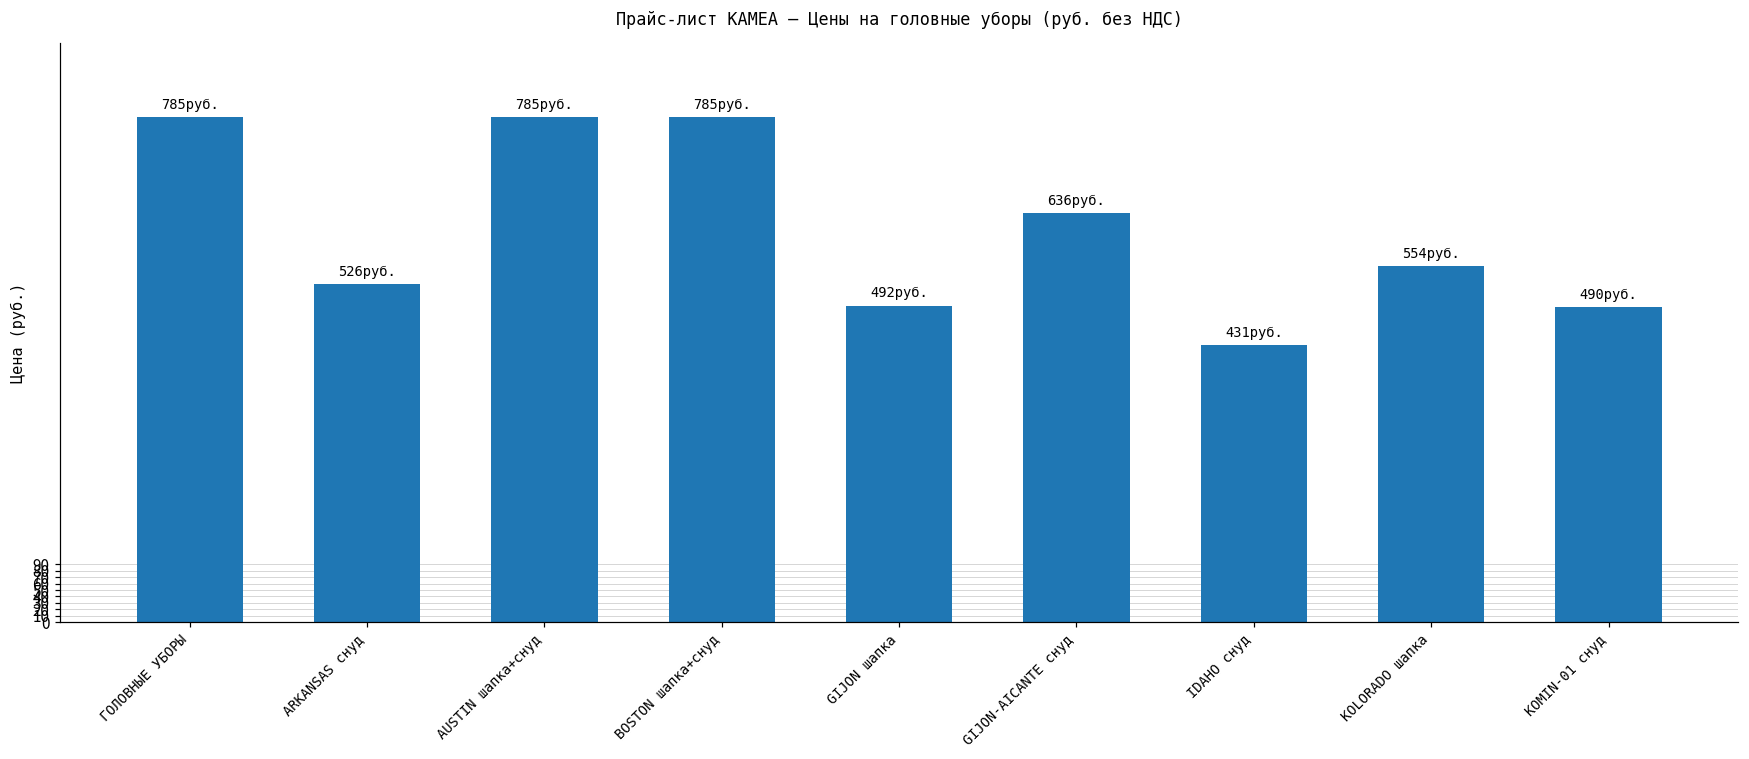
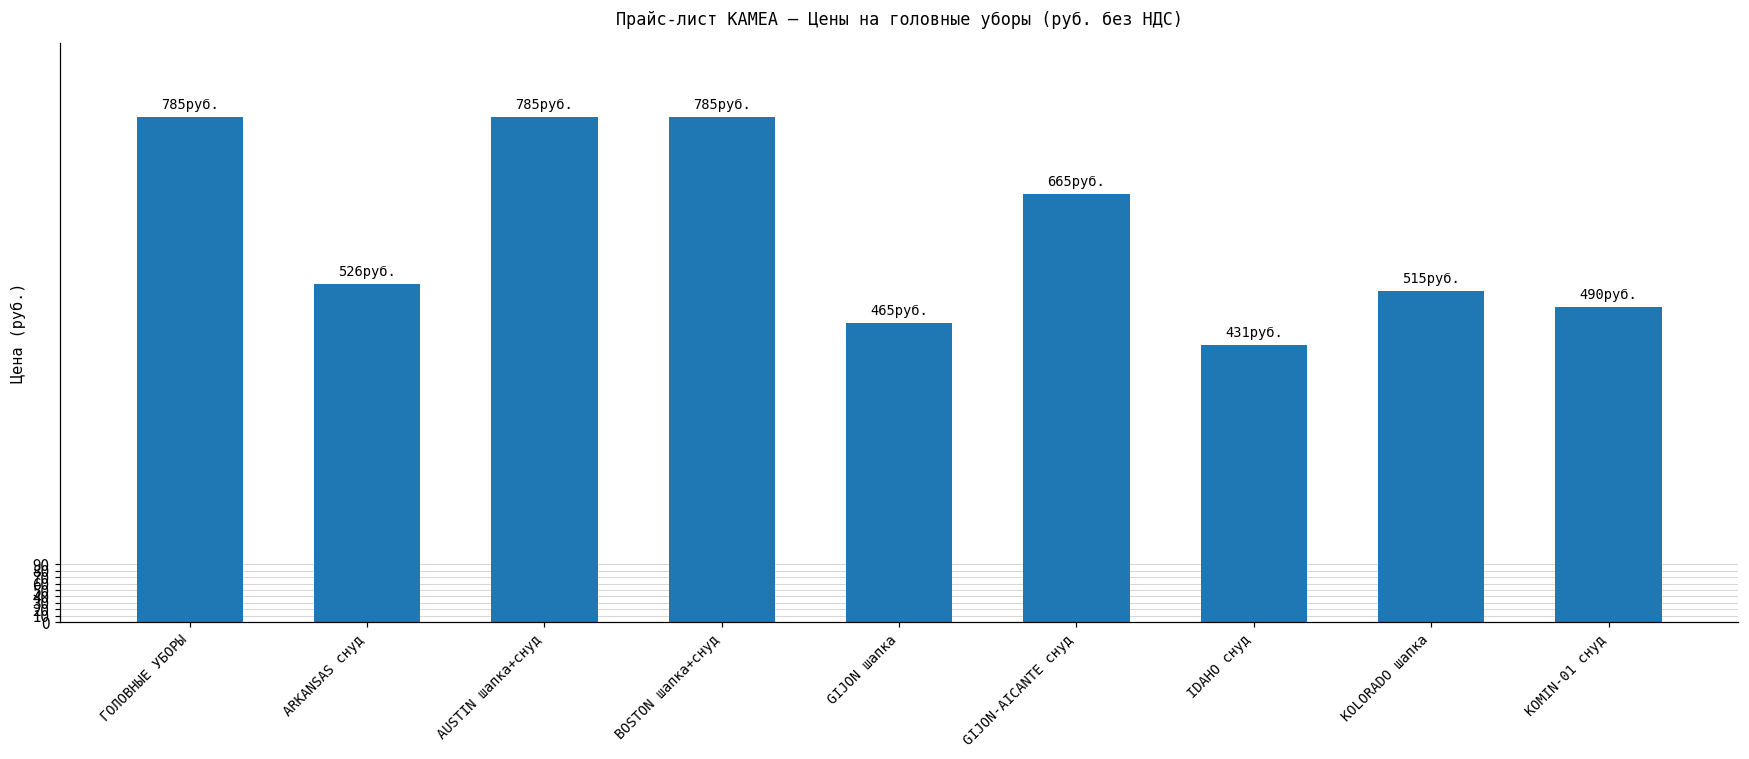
GIJON шапка: 492 -> 465
GIJON-AICANTE снуд: 636 -> 665
KOLORADO шапка: 554 -> 515
